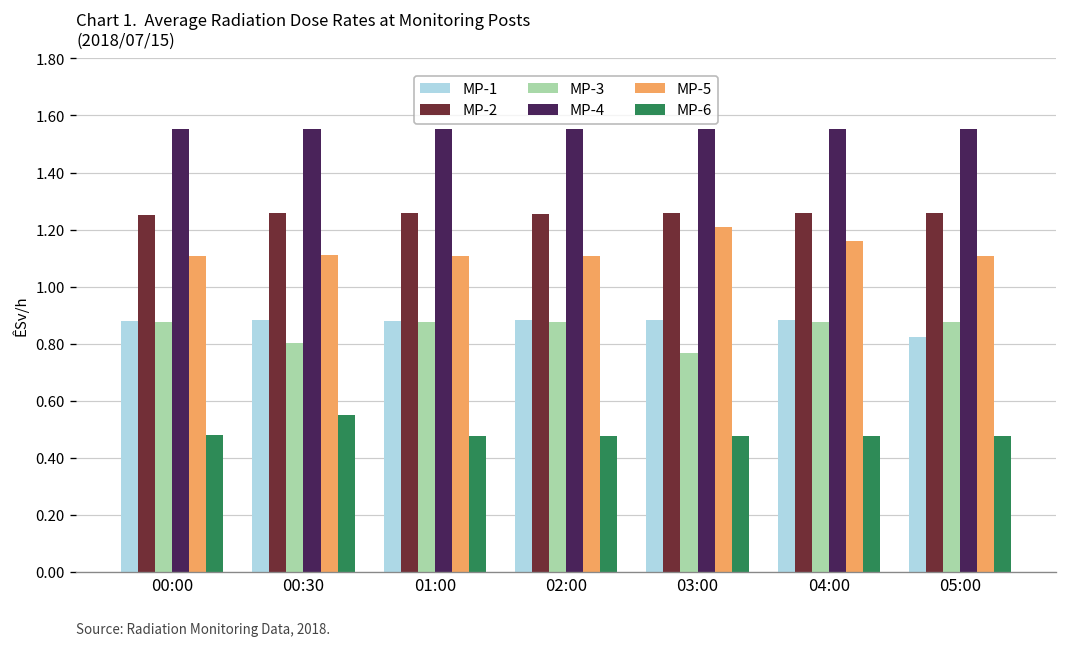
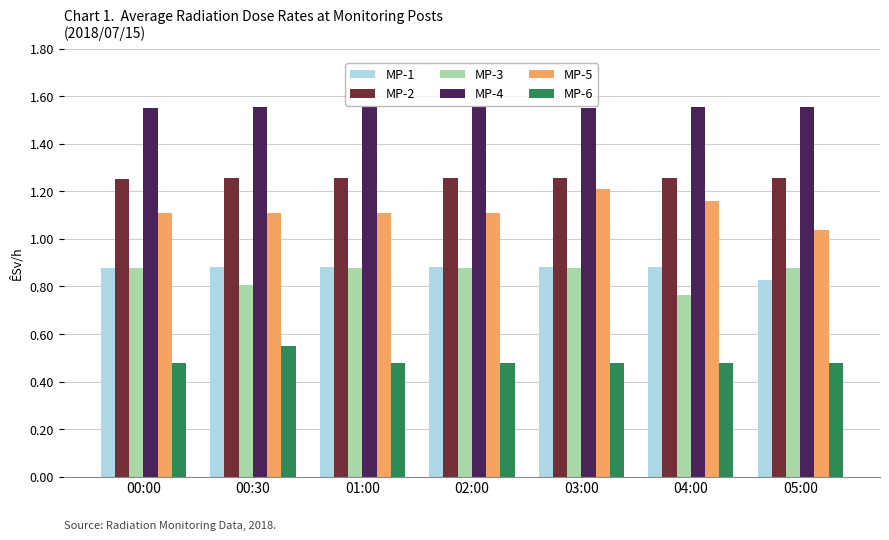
MP-3, 03:00: 0.77 -> 0.88
MP-3, 04:00: 0.88 -> 0.77
MP-5, 05:00: 1.11 -> 1.04
